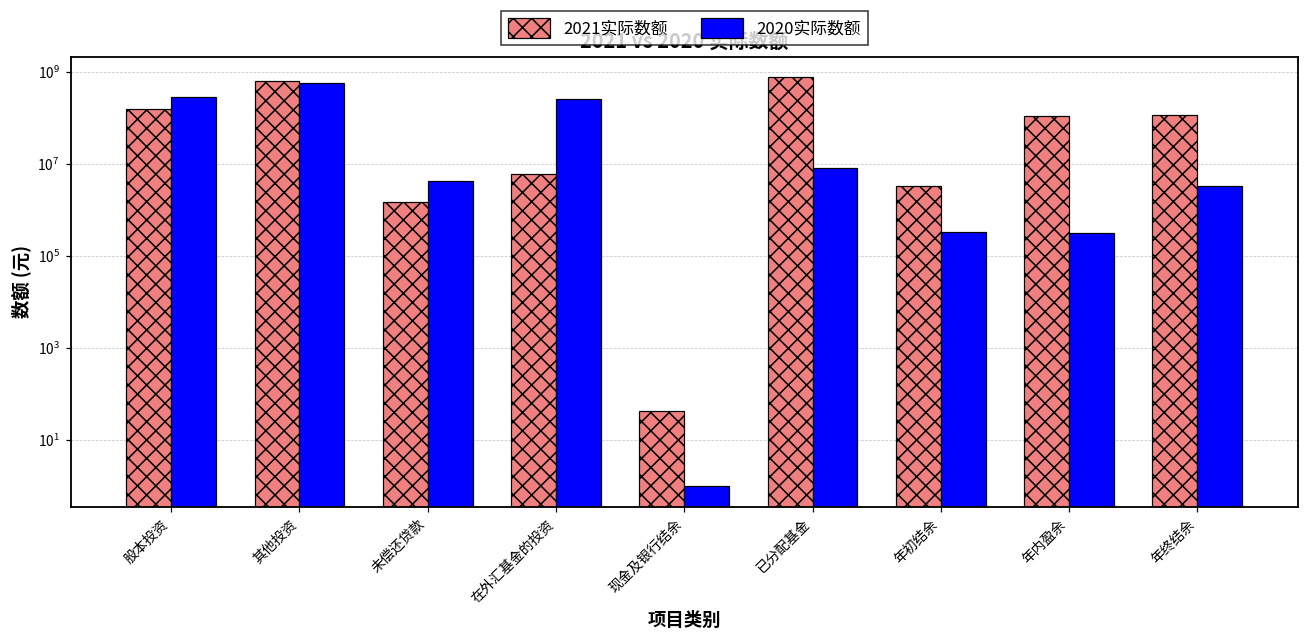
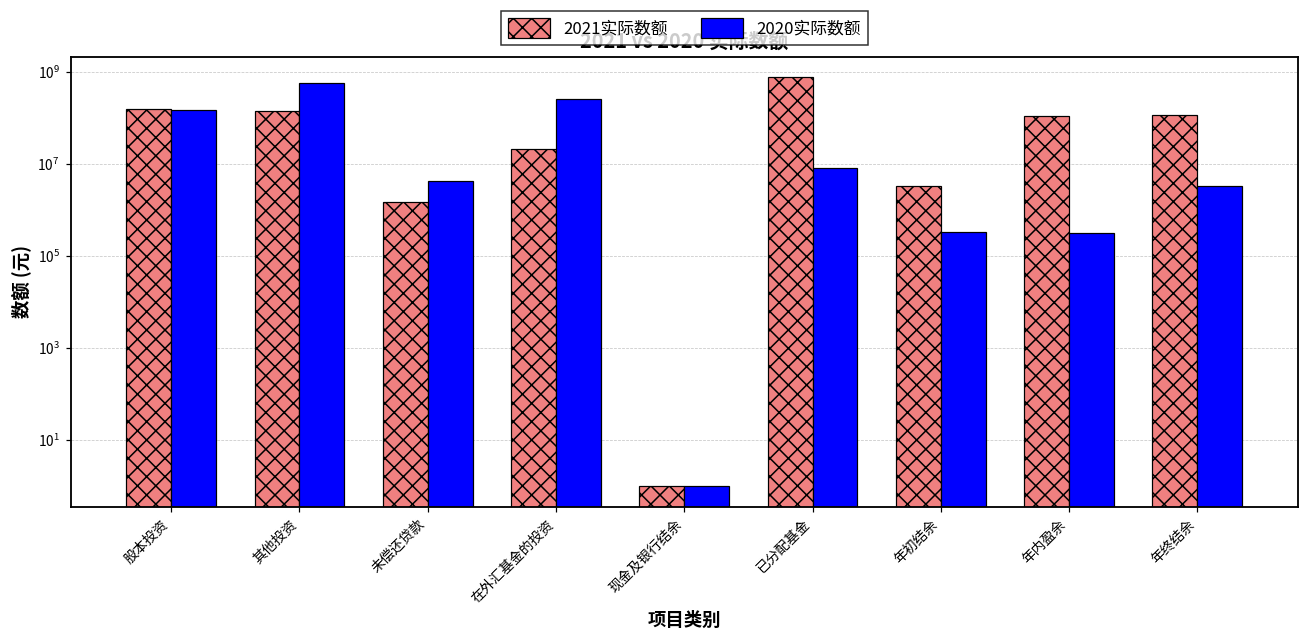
2020实际数额, 股本投资: 300000000 -> 150000000
2021实际数额, 其他投资: 600000000 -> 140000000
2021实际数额, 在外汇基金的投资: 6000000 -> 20000000
2021实际数额, 现金及银行结余: 40 -> 1
